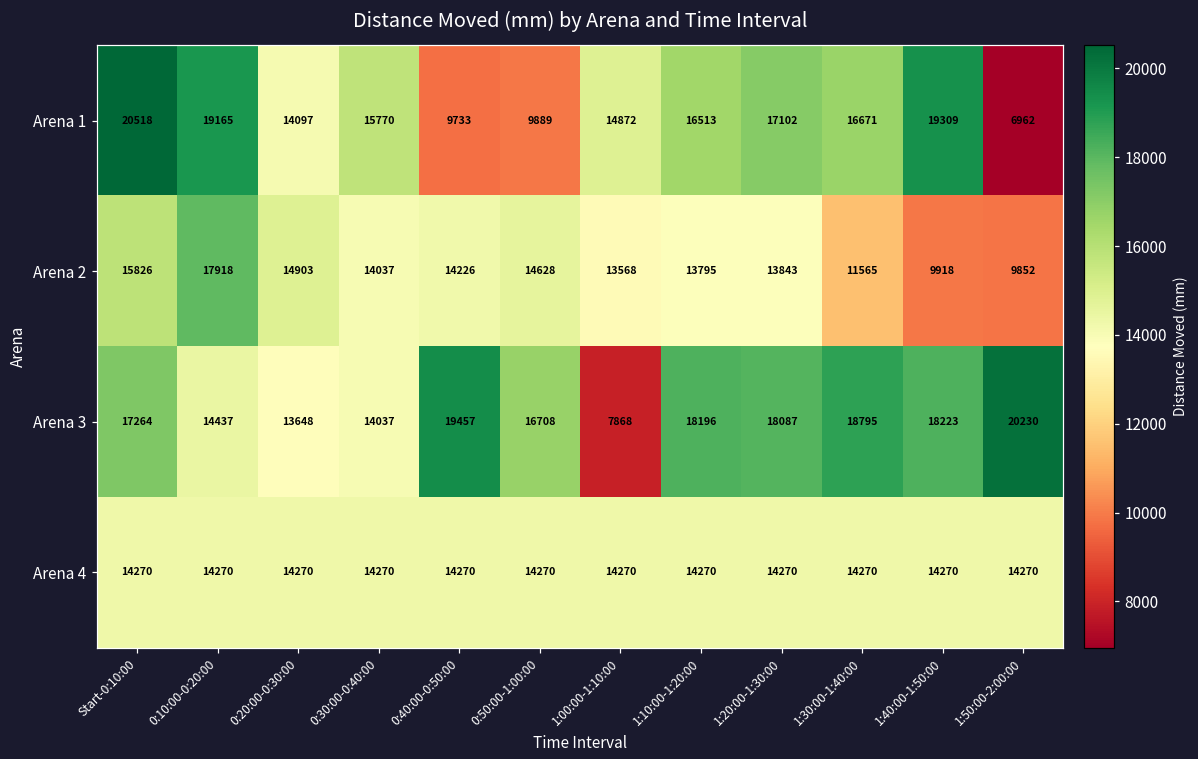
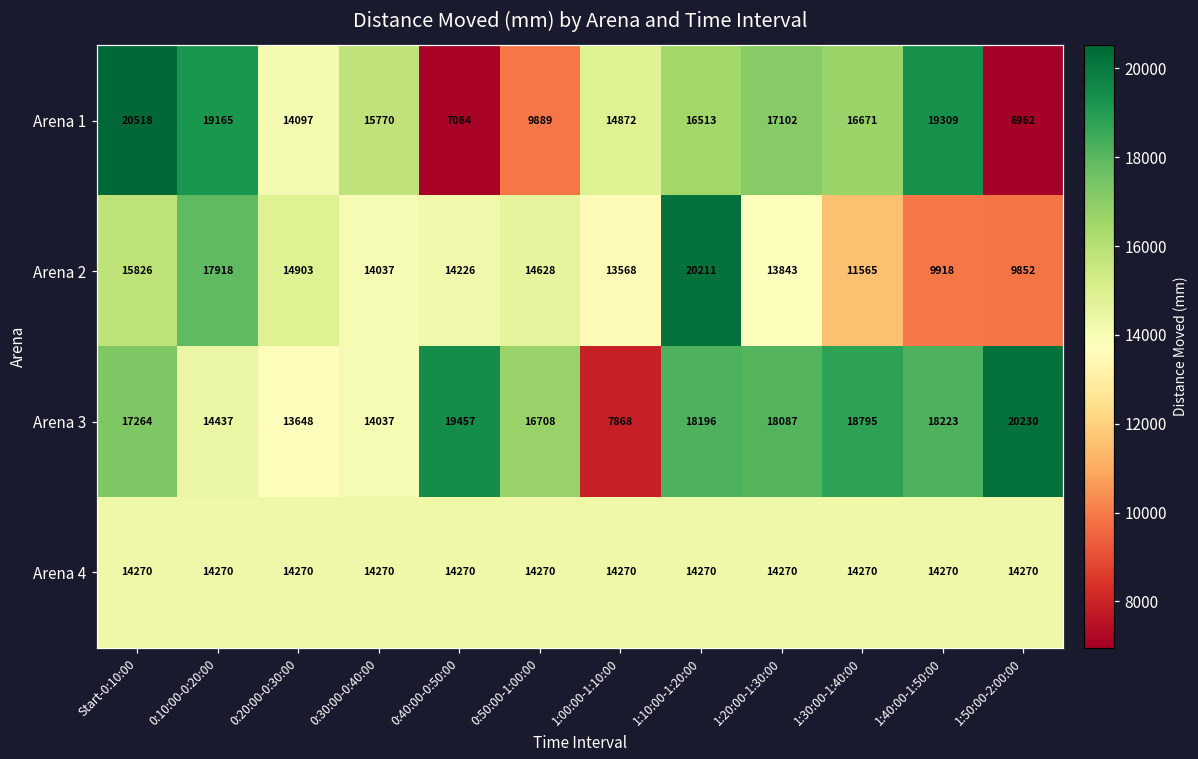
Arena 1, 0:40:00-0:50:00: 9733 -> 7084
Arena 2, 1:10:00-1:20:00: 13795 -> 20211
